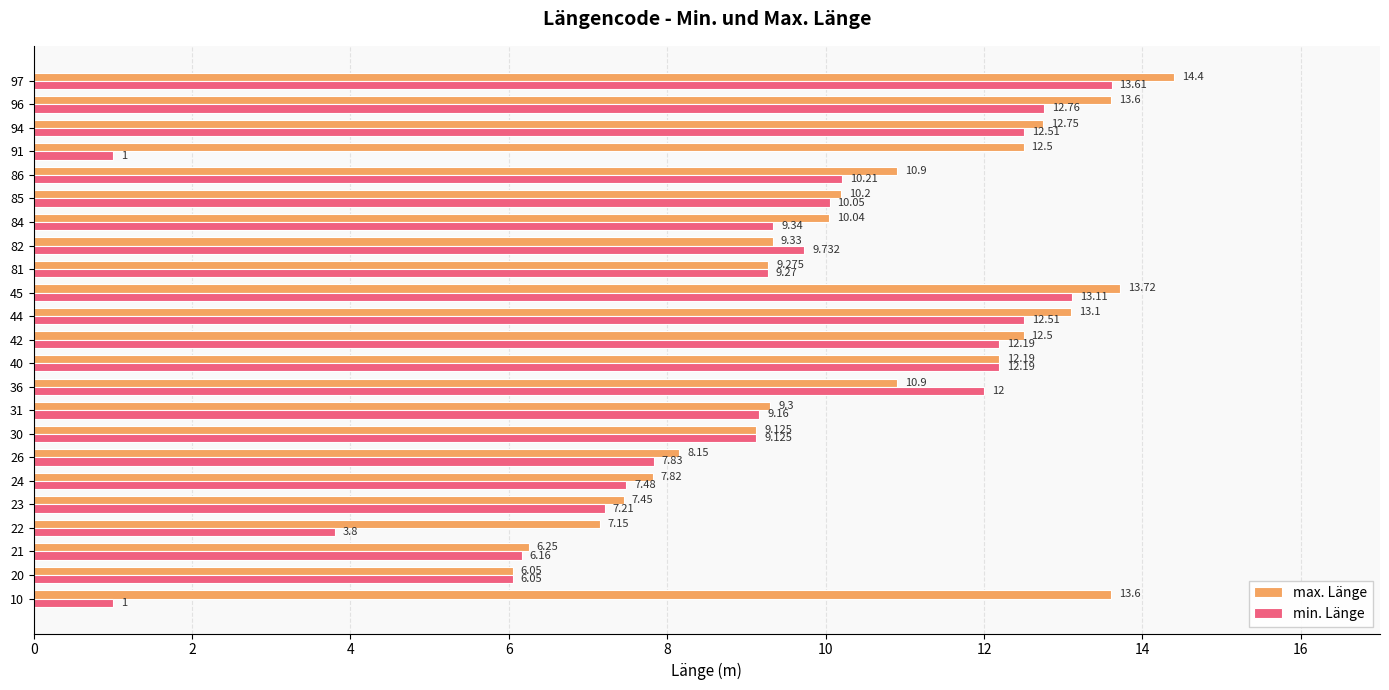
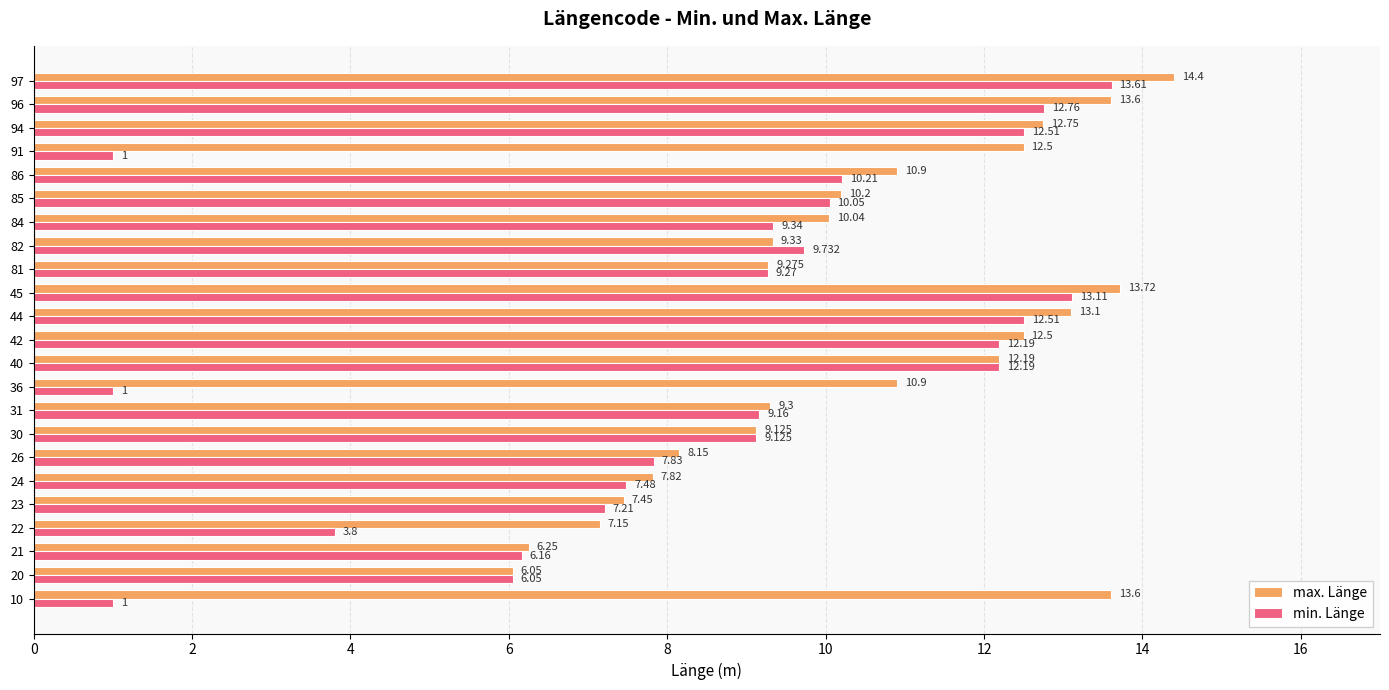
min. Länge, 36: 12 -> 1
